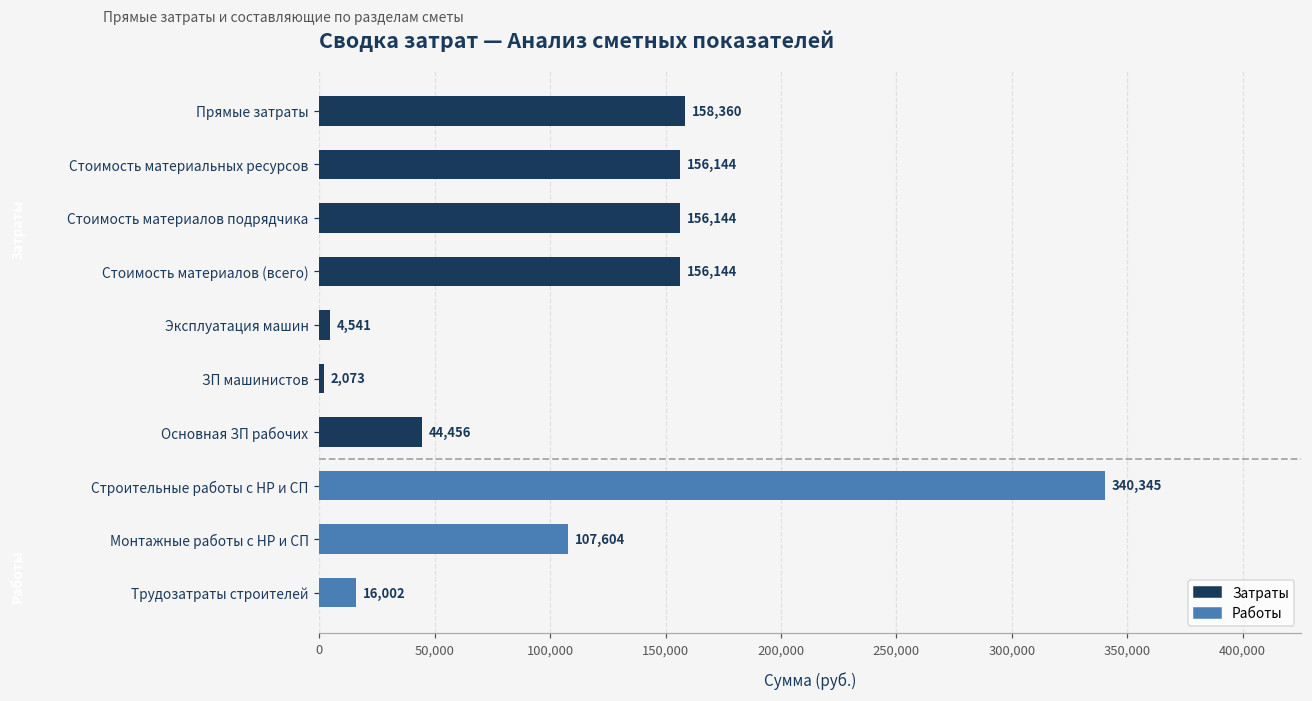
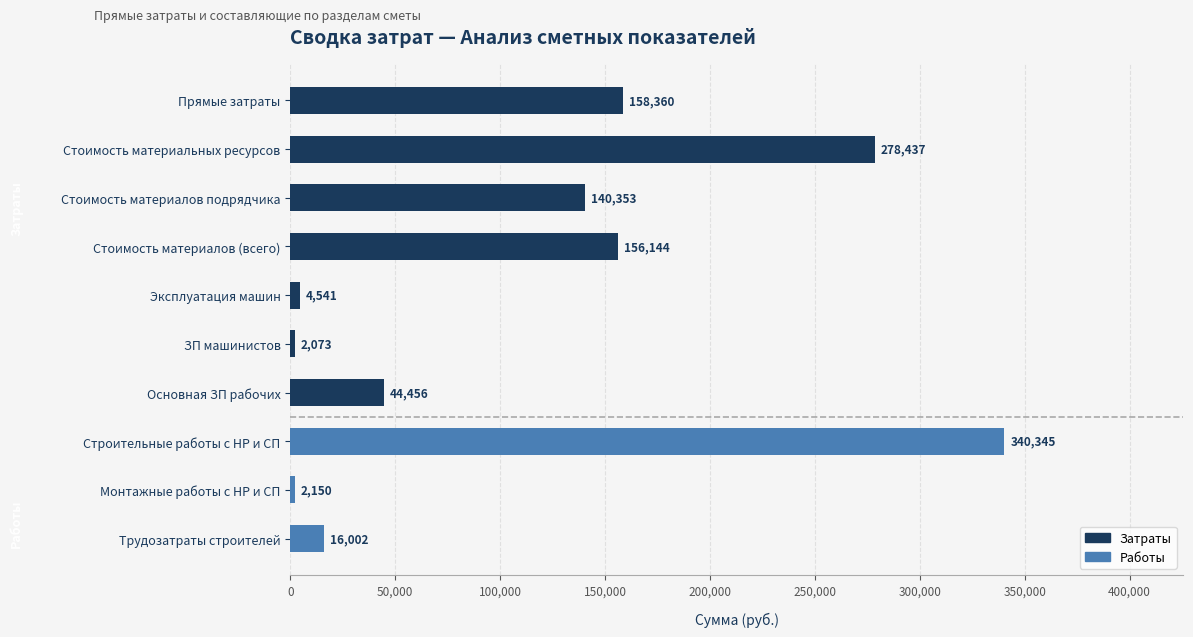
Стоимость материальных ресурсов: 156,144 -> 278,437
Стоимость материалов подрядчика: 156,144 -> 140,353
Монтажные работы с НР и СП: 107,604 -> 2,150
